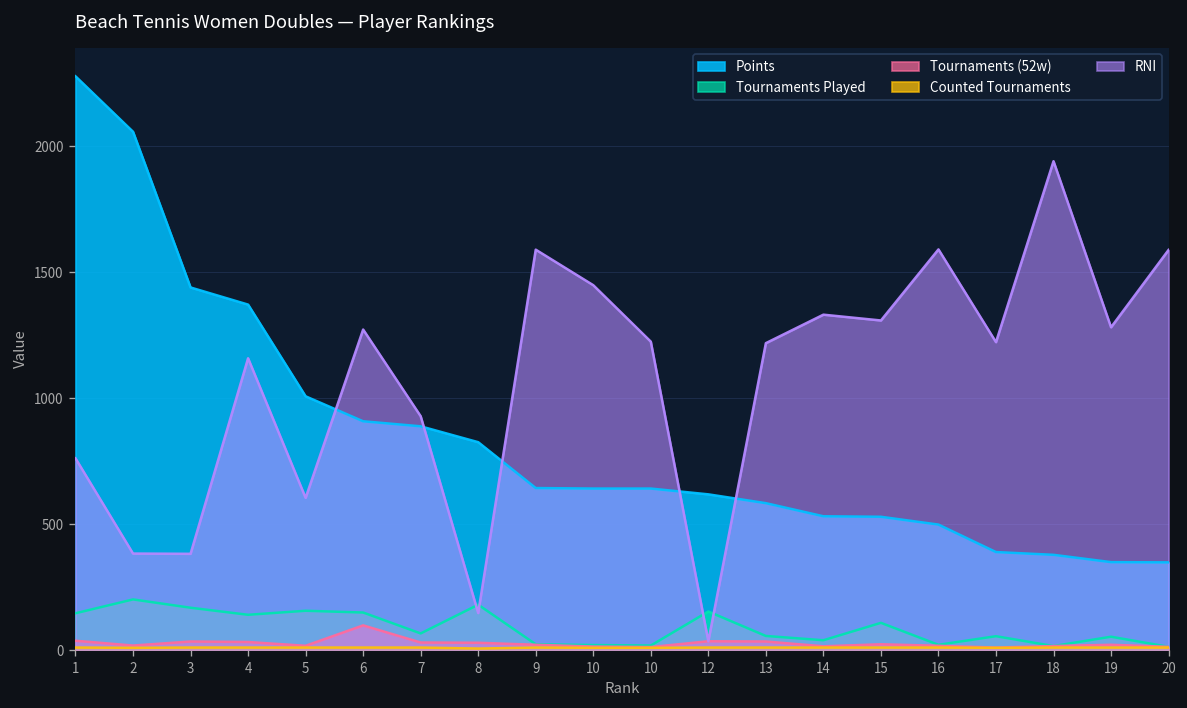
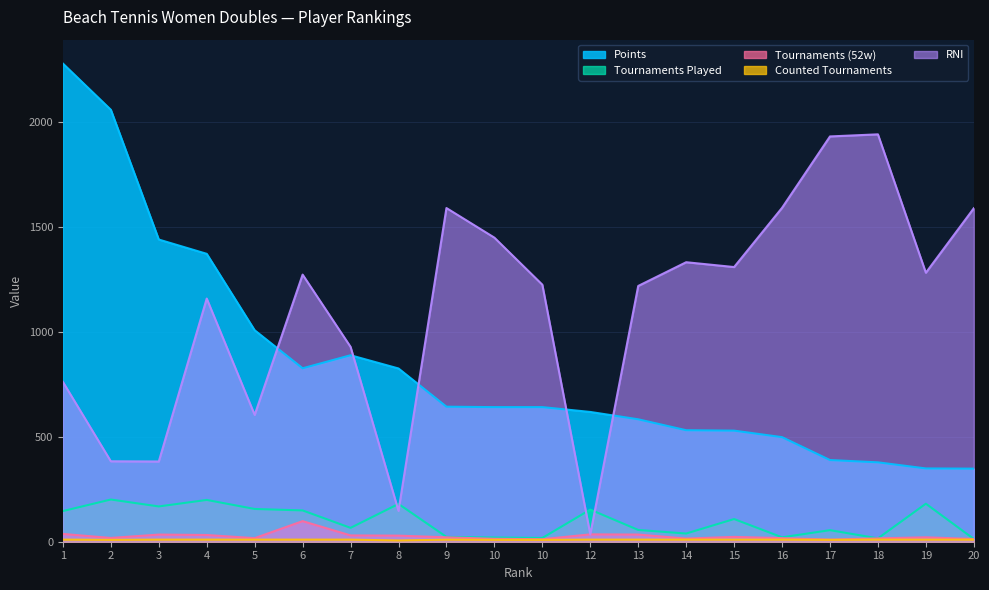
Tournaments Played, 4: 140 -> 200
Points, 6: 910 -> 830
RNI, 17: 1220 -> 1930
Tournaments Played, 19: 50 -> 180
